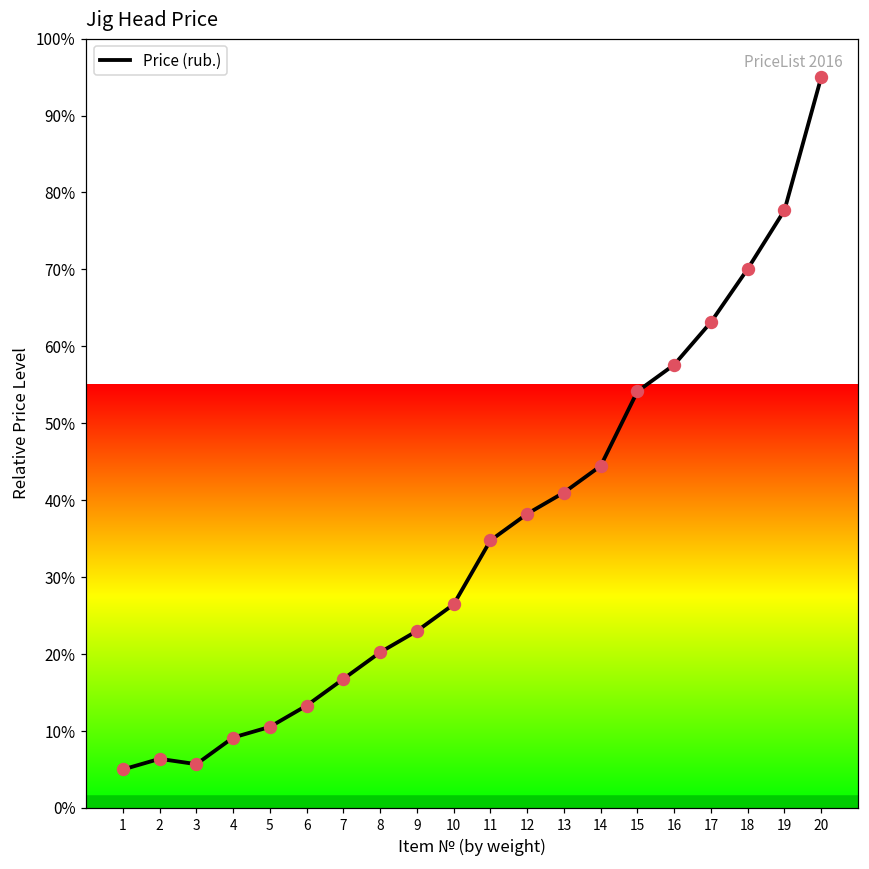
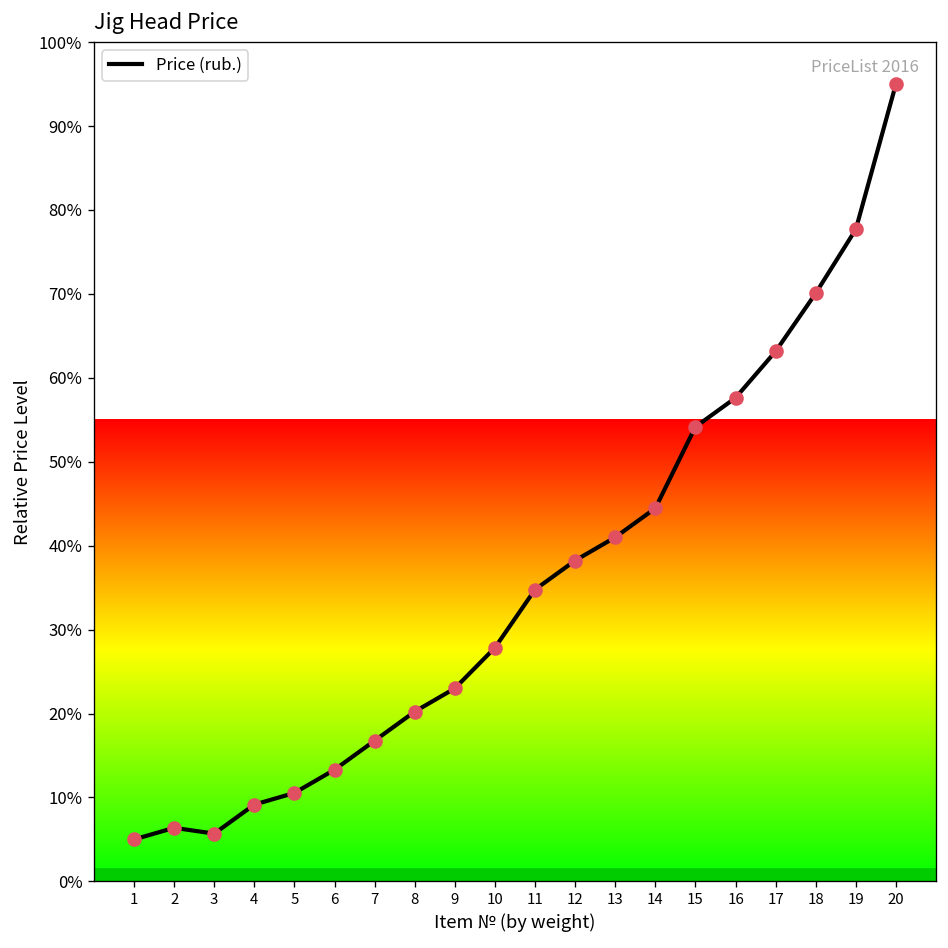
10: 26% -> 28%
